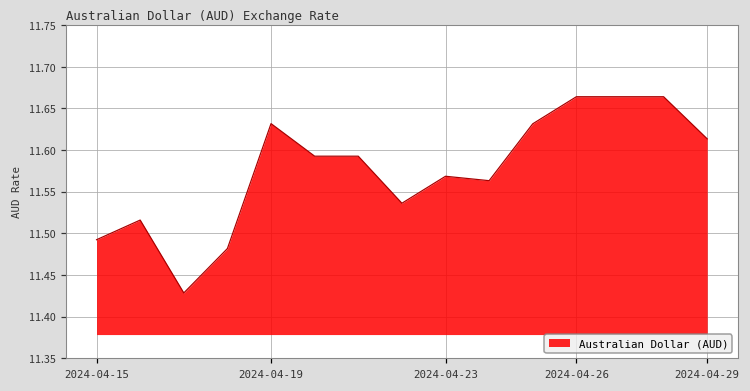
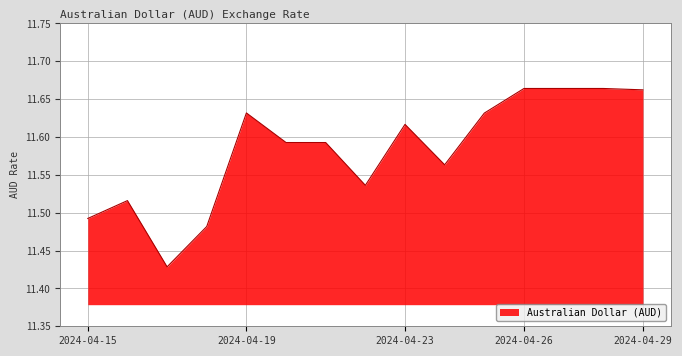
2024-04-23: 11.57 -> 11.62
2024-04-29: 11.61 -> 11.66
